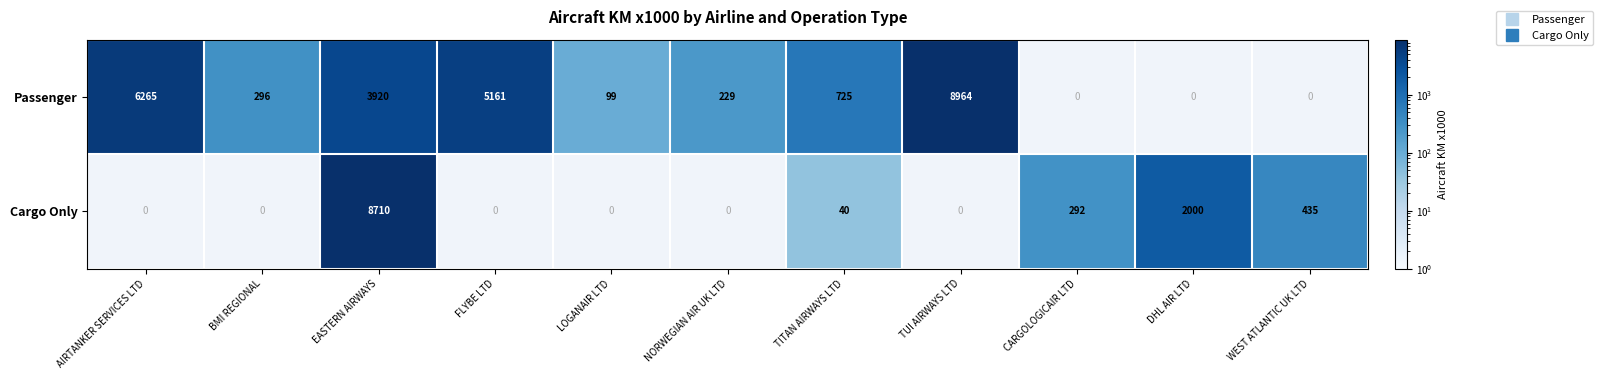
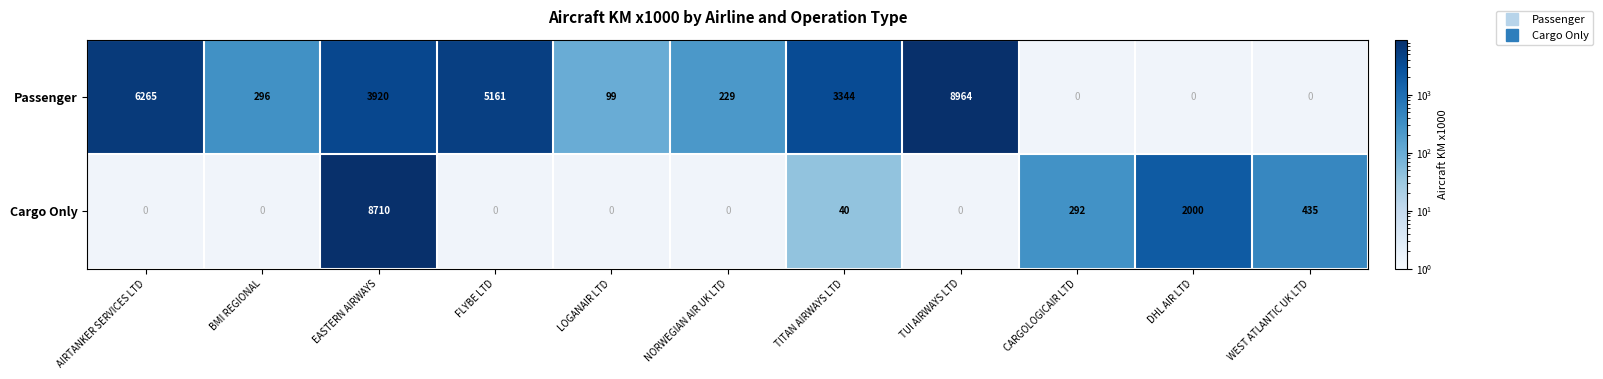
Passenger, TITAN AIRWAYS LTD: 725 -> 3344
